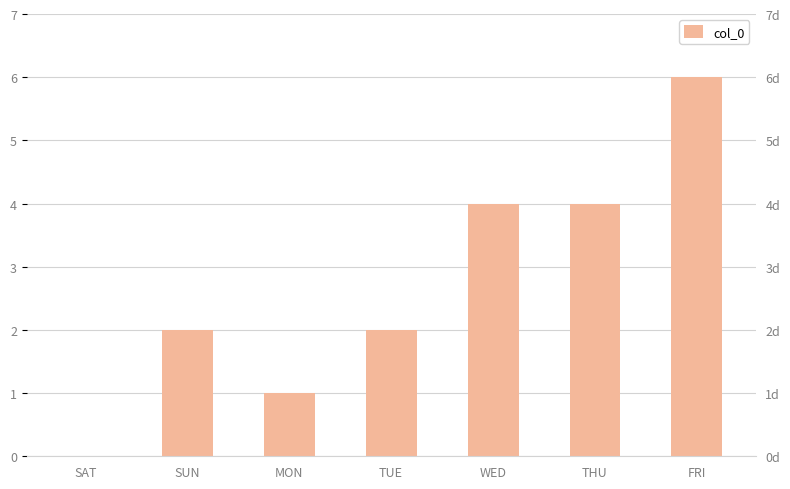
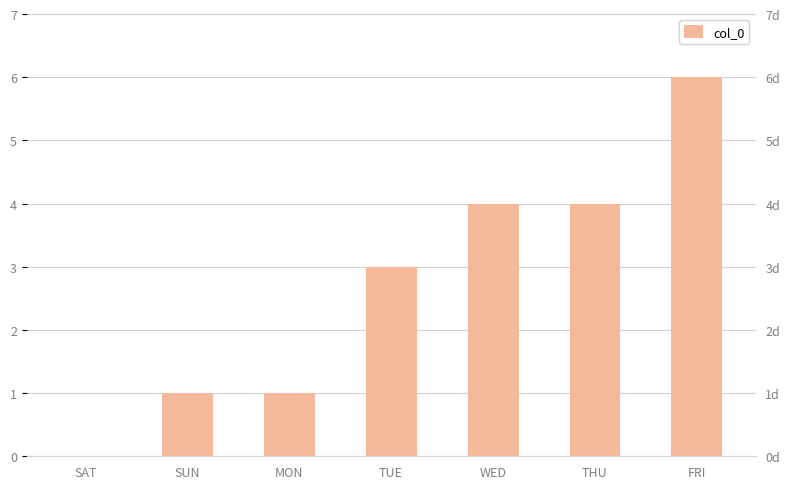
SUN: 2 -> 1
TUE: 2 -> 3
